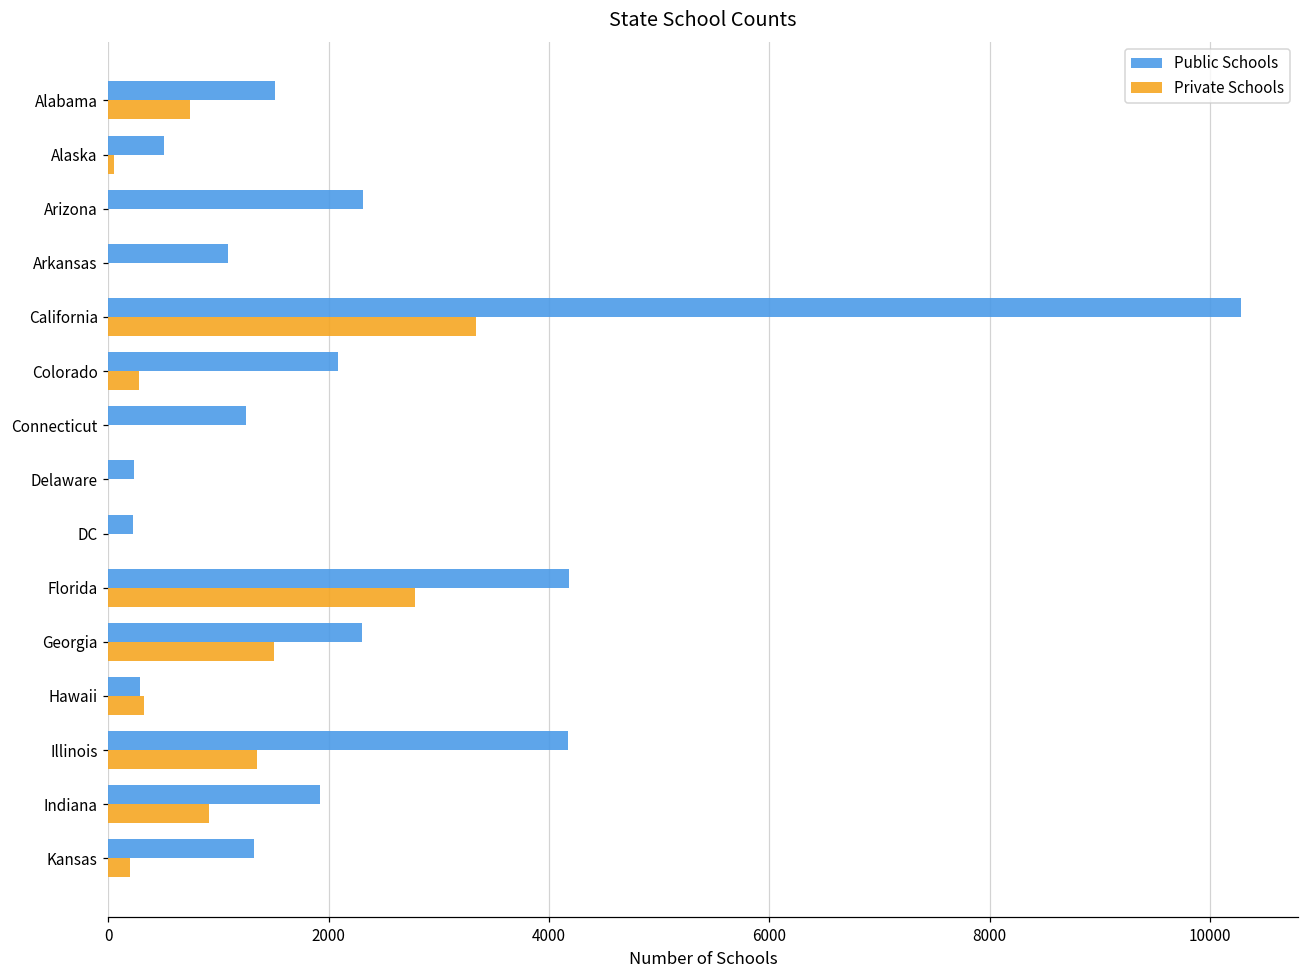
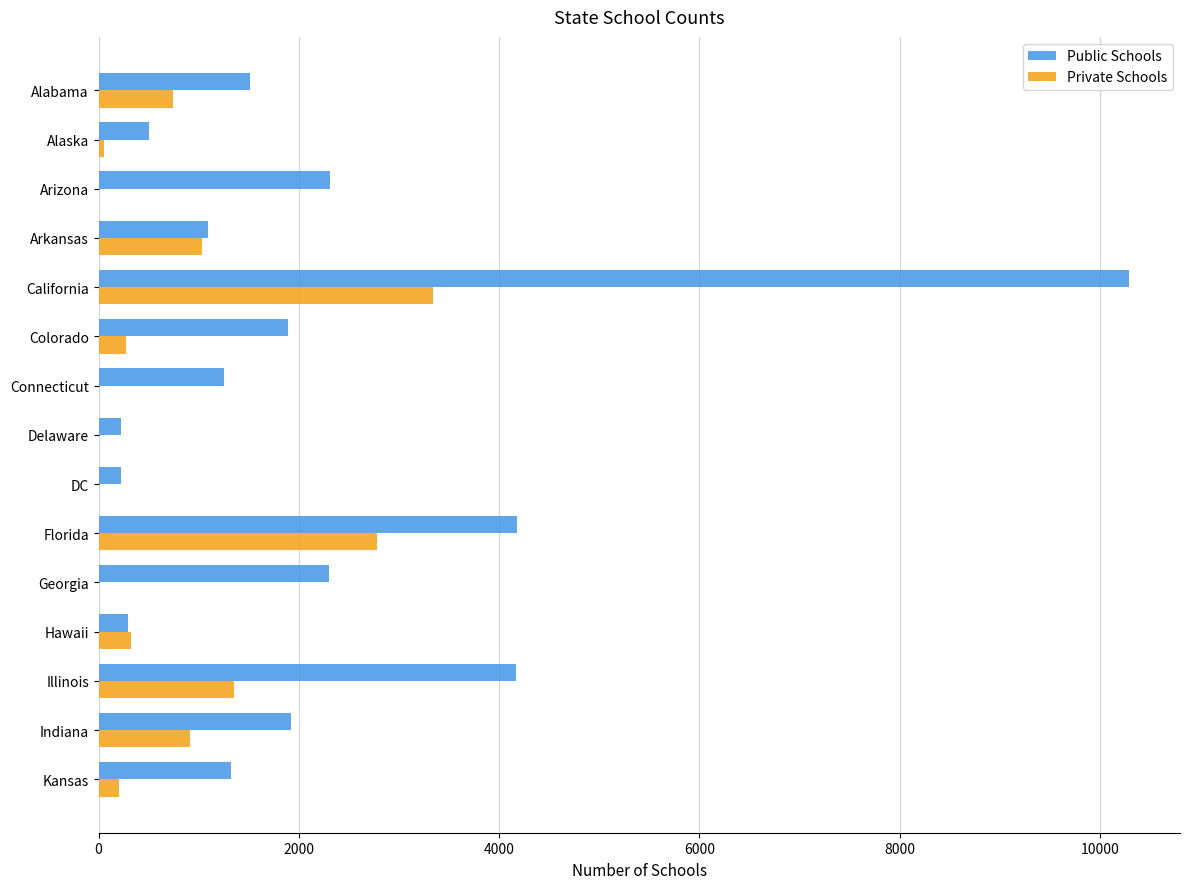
Private Schools, Arkansas: 0 -> 1040
Public Schools, Colorado: 2090 -> 1890
Private Schools, Georgia: 1510 -> 0
